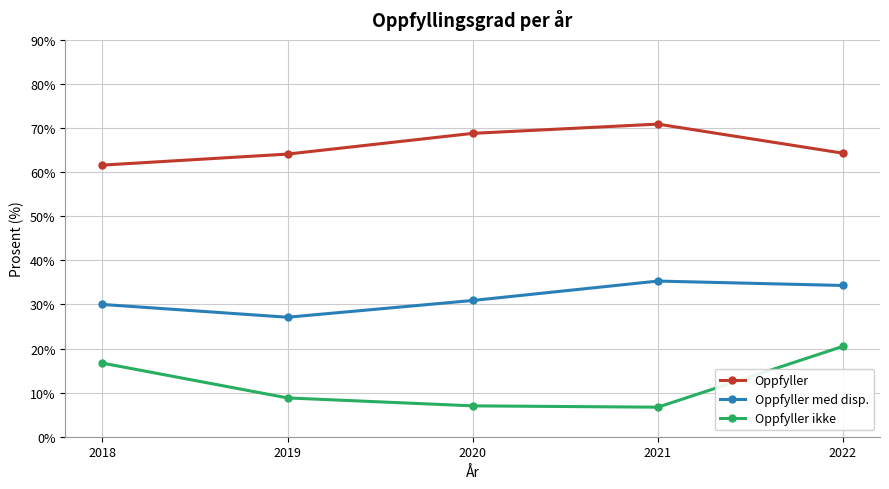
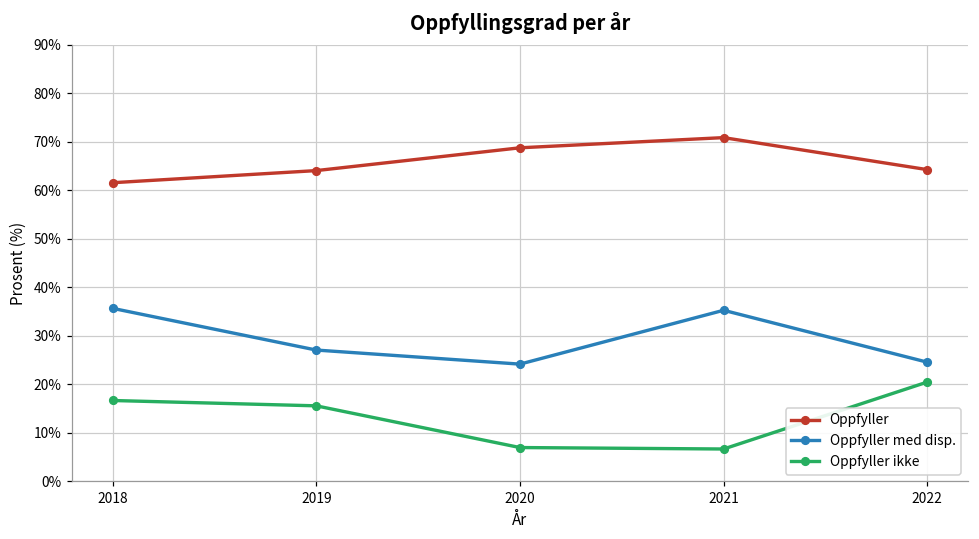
Oppfyller med disp., 2018: 30% -> 36%
Oppfyller ikke, 2019: 9% -> 16%
Oppfyller med disp., 2020: 31% -> 24%
Oppfyller med disp., 2022: 34% -> 25%
